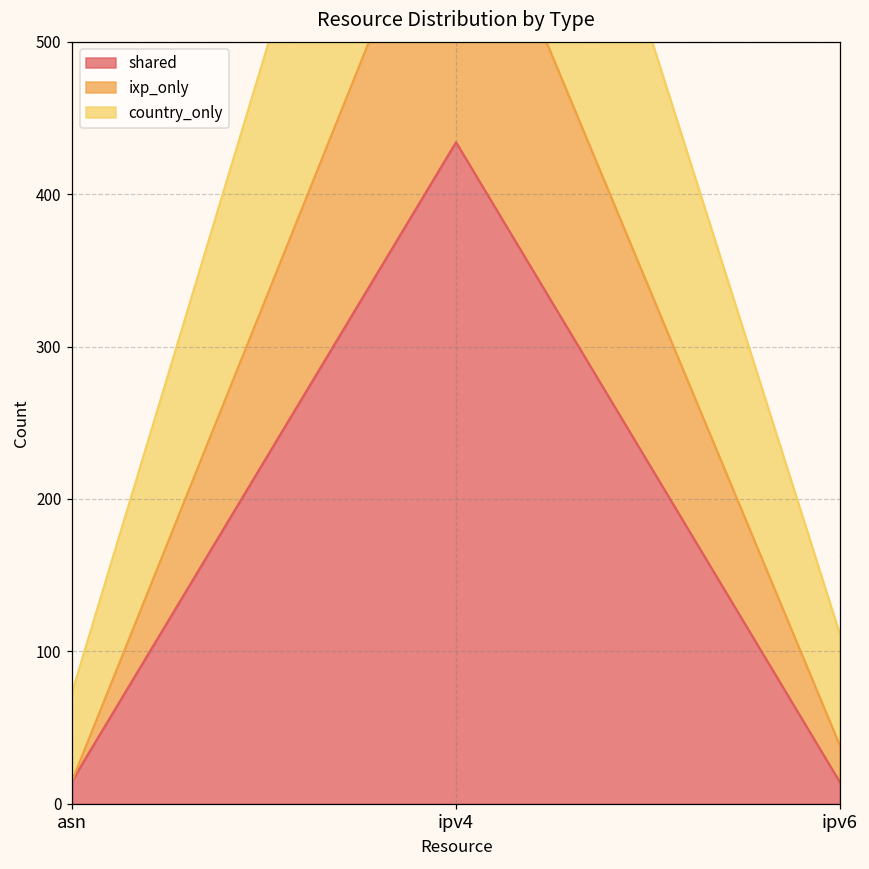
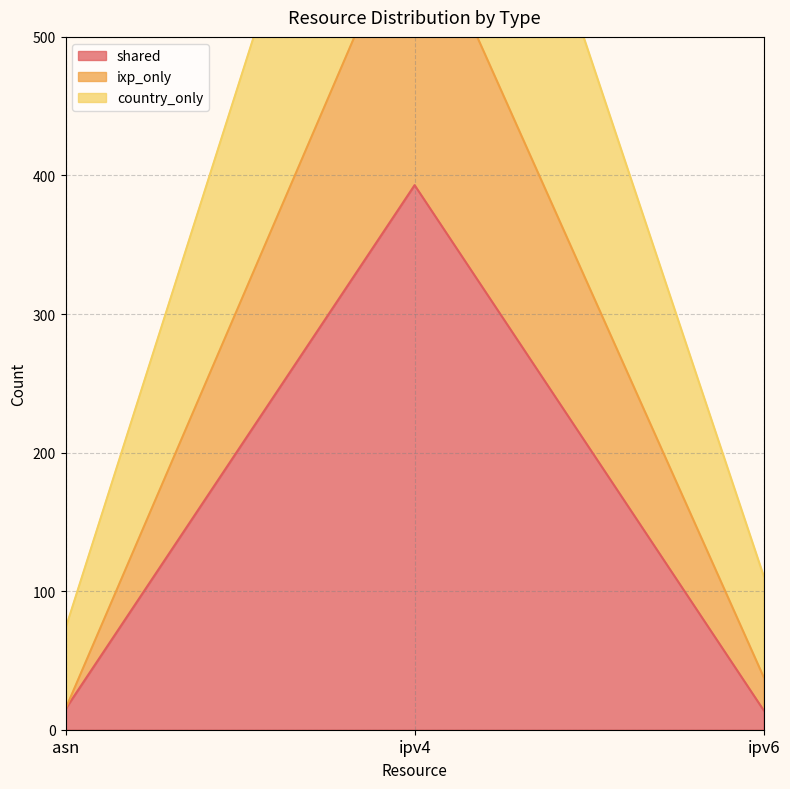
shared, ipv4: 434 -> 393
